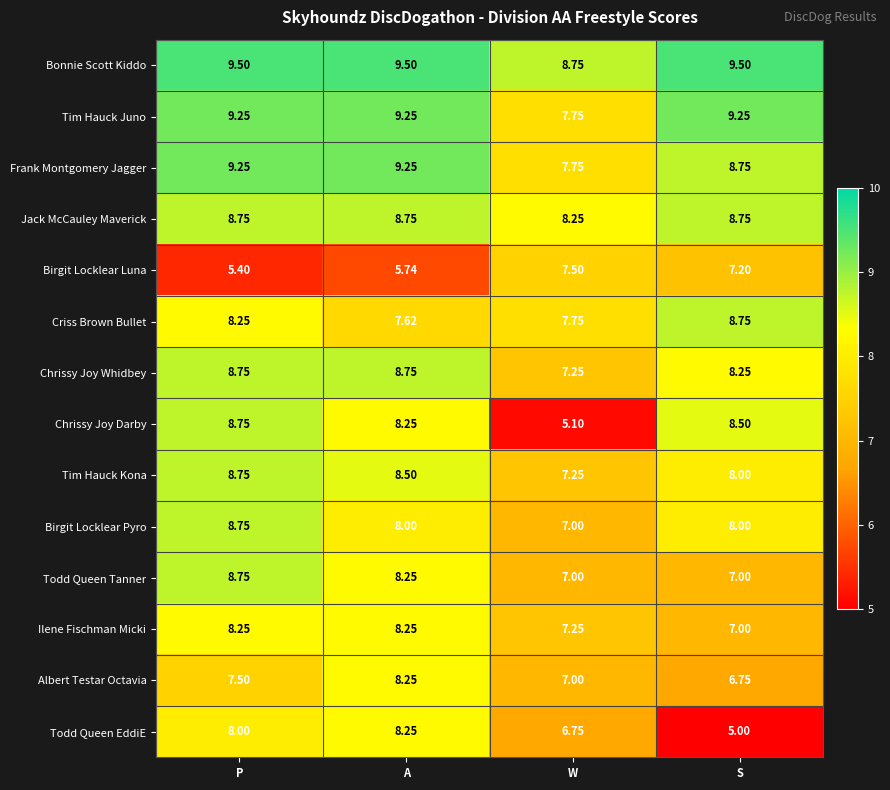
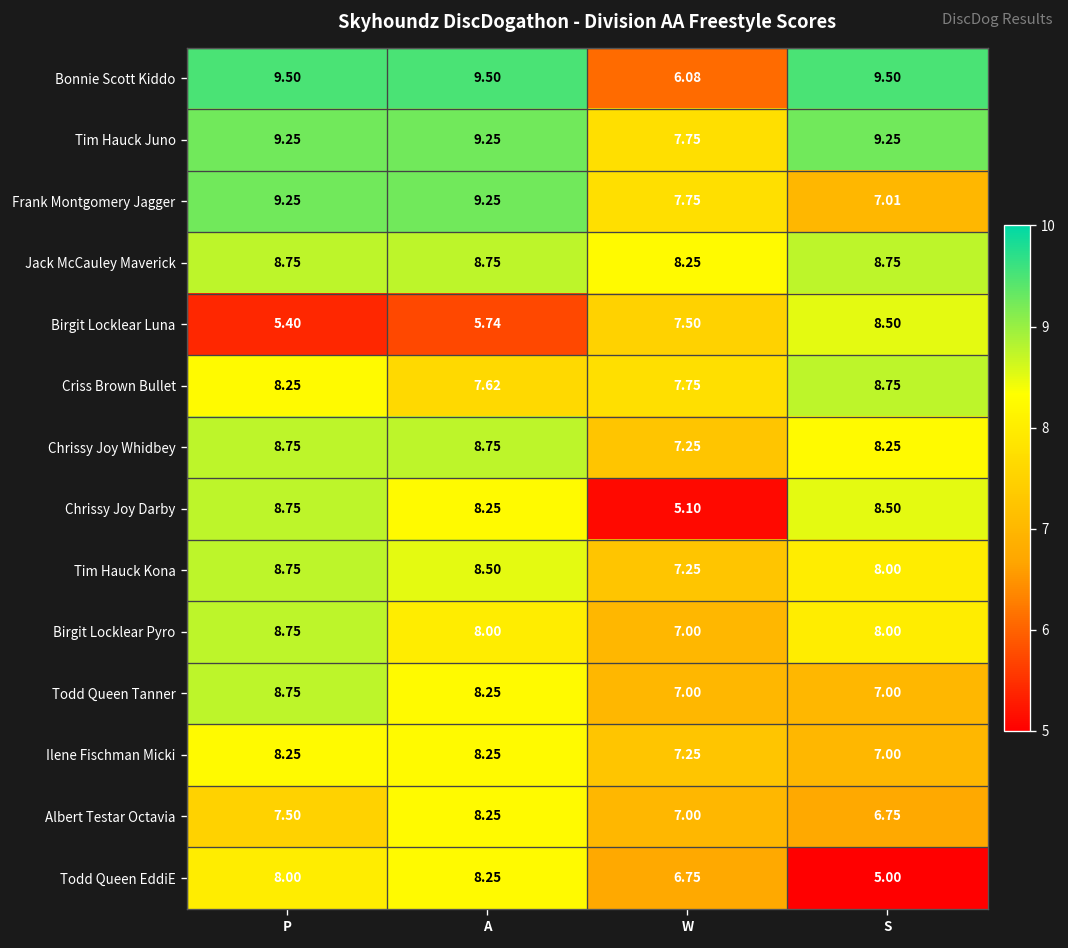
Bonnie Scott Kiddo, W: 8.75 -> 6.08
Frank Montgomery Jagger, S: 8.75 -> 7.01
Birgit Locklear Luna, S: 7.20 -> 8.50
